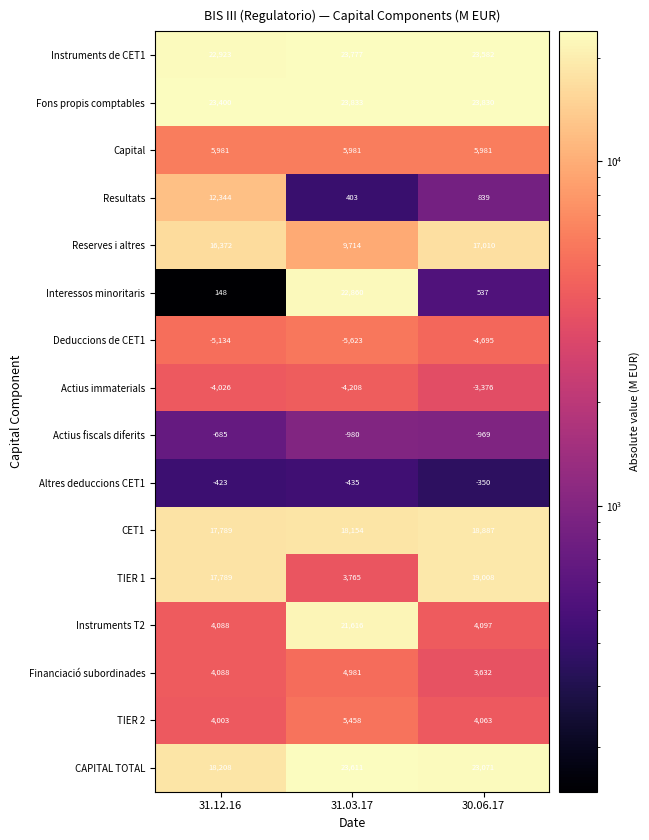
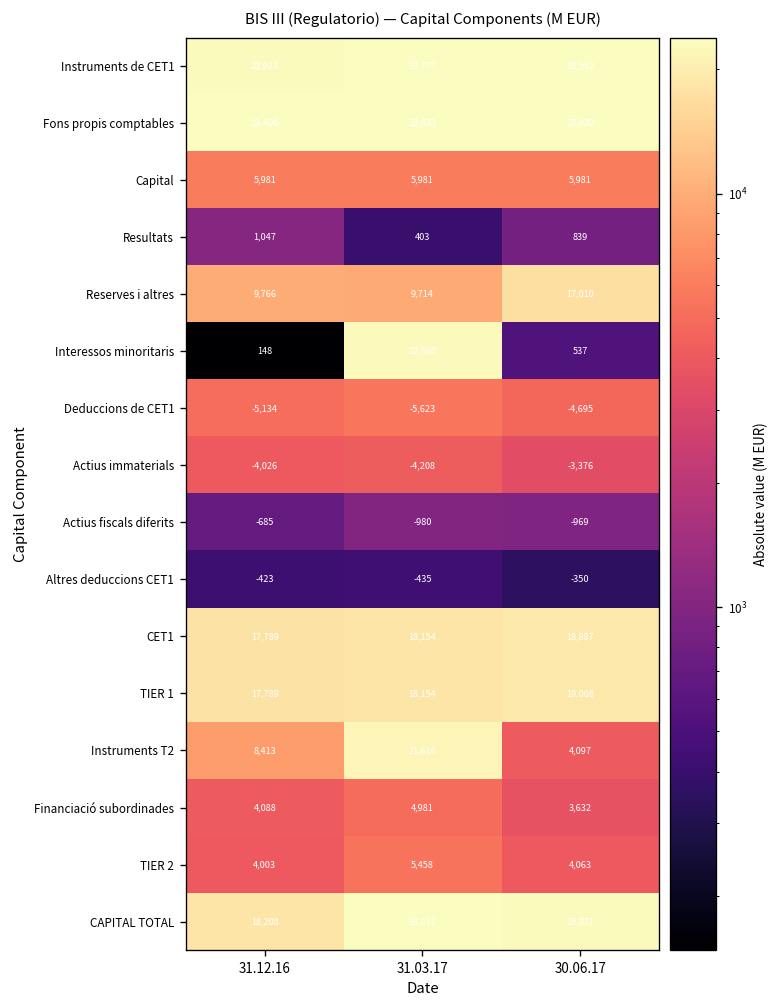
Resultats, 31.12.16: 12,344 -> 1,047
Reserves i altres, 31.12.16: 16,372 -> 9,766
TIER 1, 31.03.17: 3,765 -> 18,154
Instruments T2, 31.12.16: 4,088 -> 8,413
